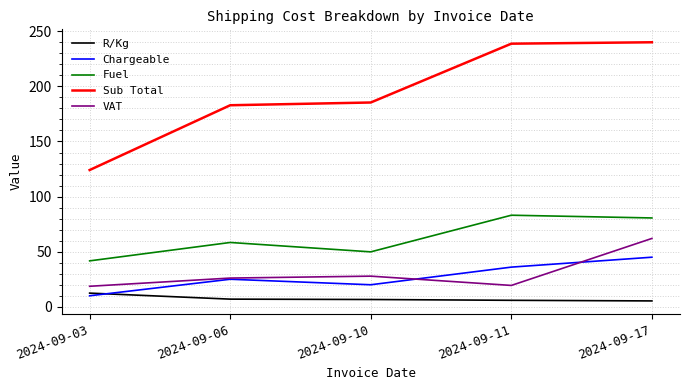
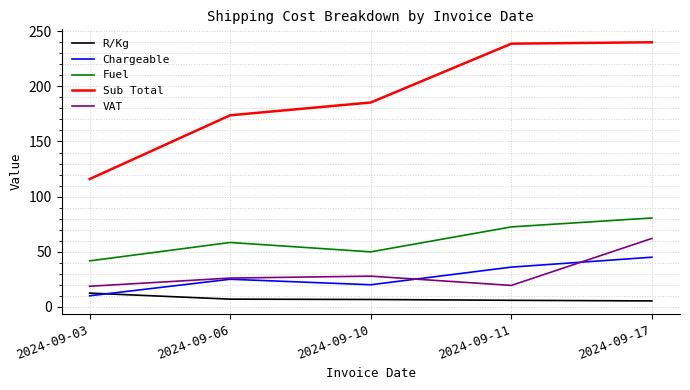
Sub Total, 2024-09-03: 124 -> 116
Sub Total, 2024-09-06: 183 -> 174
Fuel, 2024-09-11: 83 -> 73
